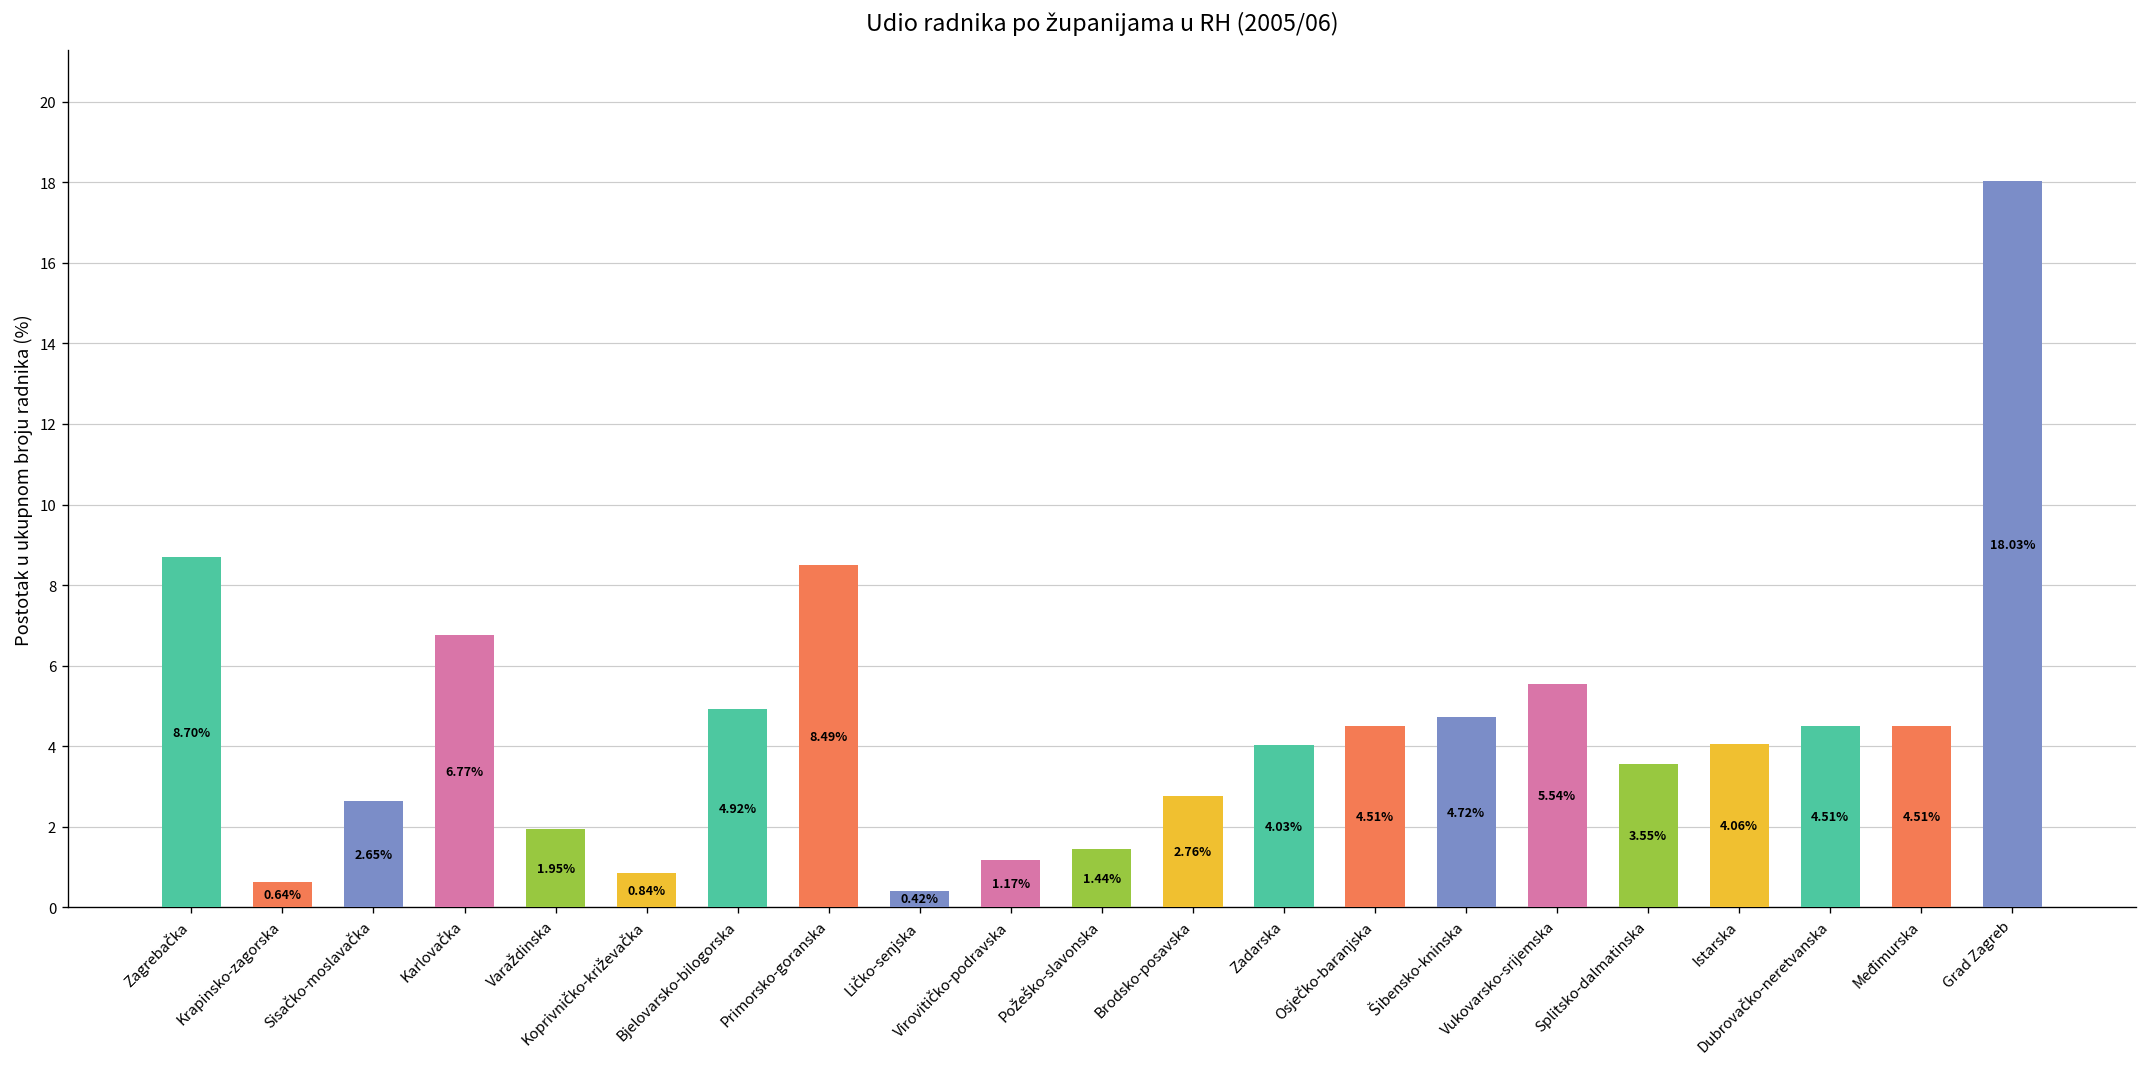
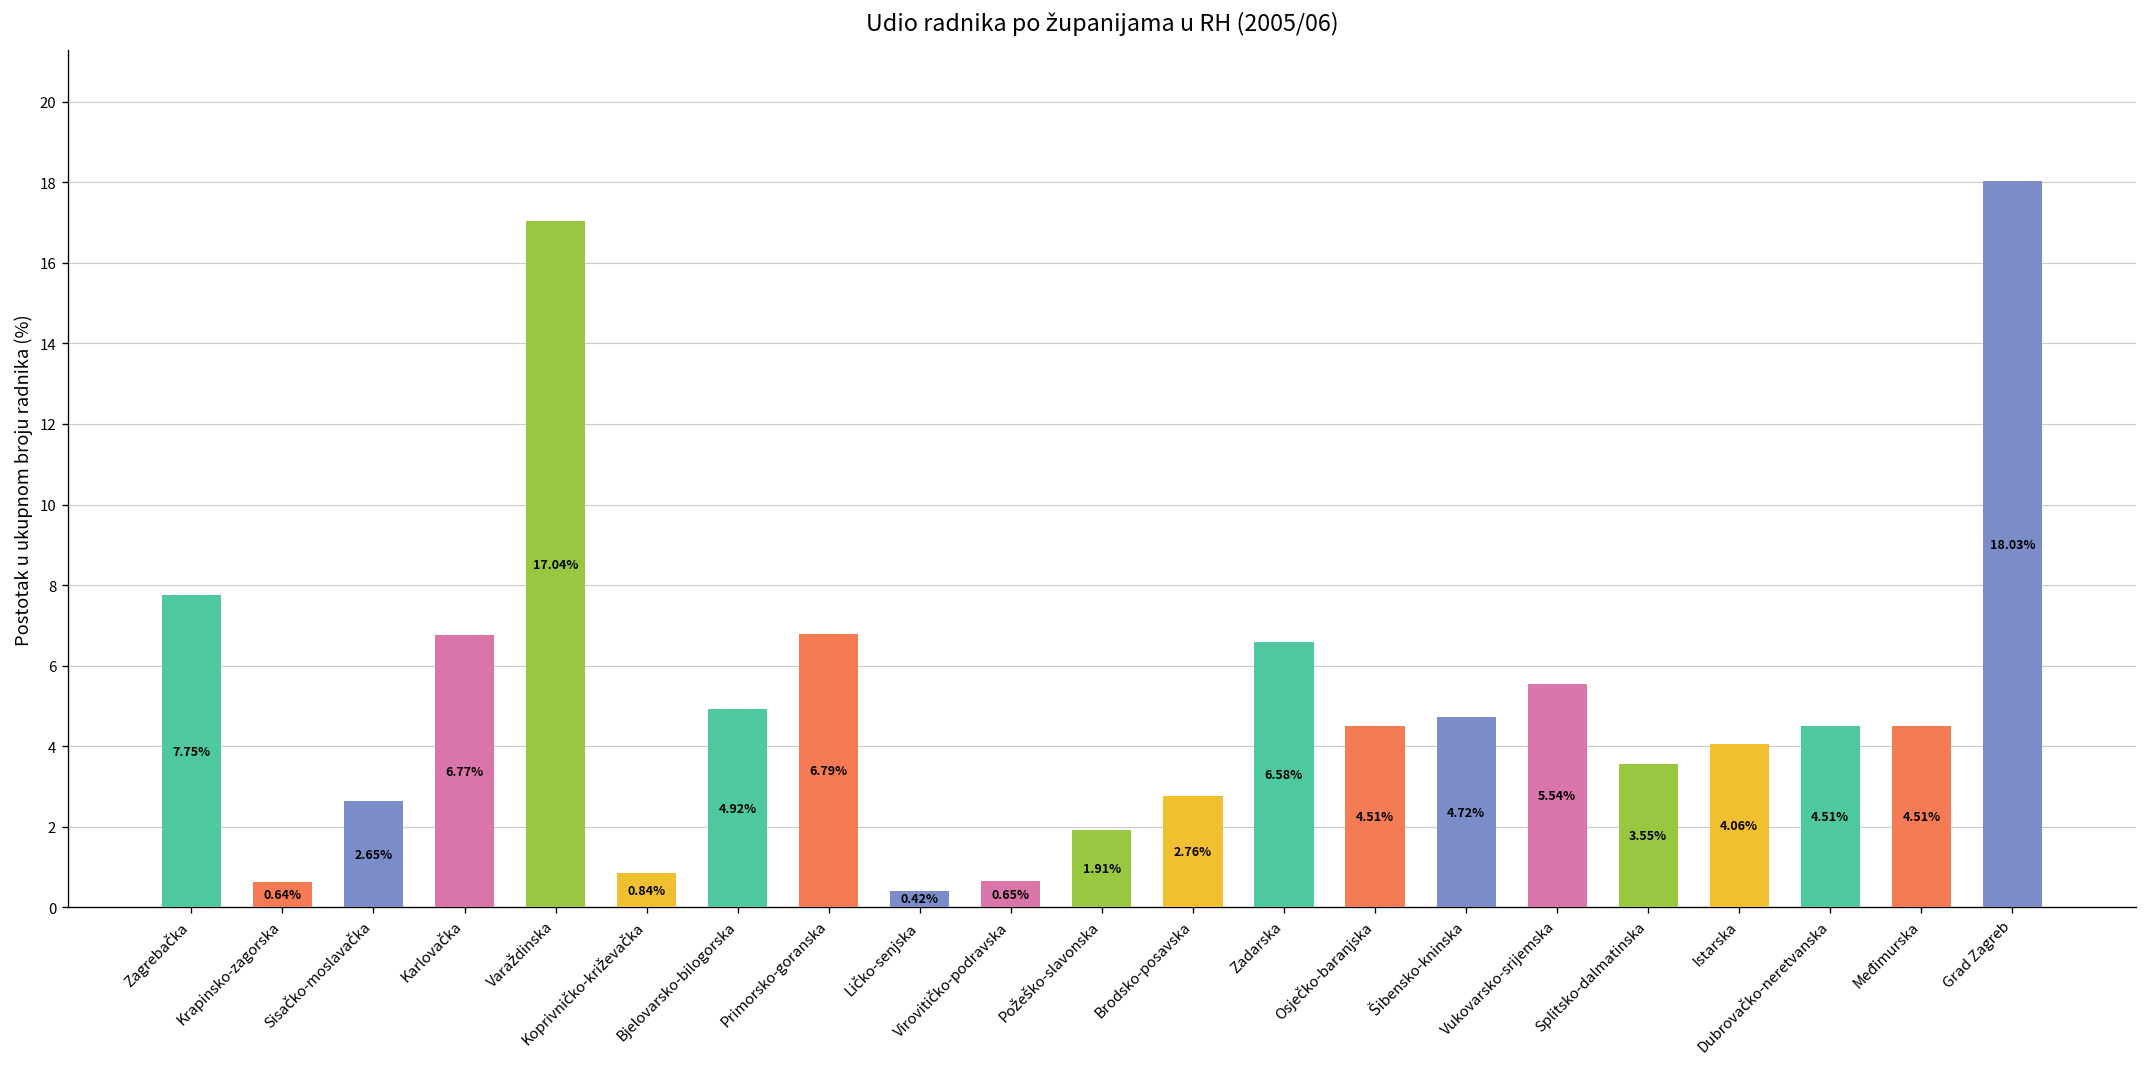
Zagrebačka: 8.70% -> 7.75%
Varaždinska: 1.95% -> 17.04%
Primorsko-goranska: 8.49% -> 6.79%
Virovitičko-podravska: 1.17% -> 0.65%
Požeško-slavonska: 1.44% -> 1.91%
Zadarska: 4.03% -> 6.58%
